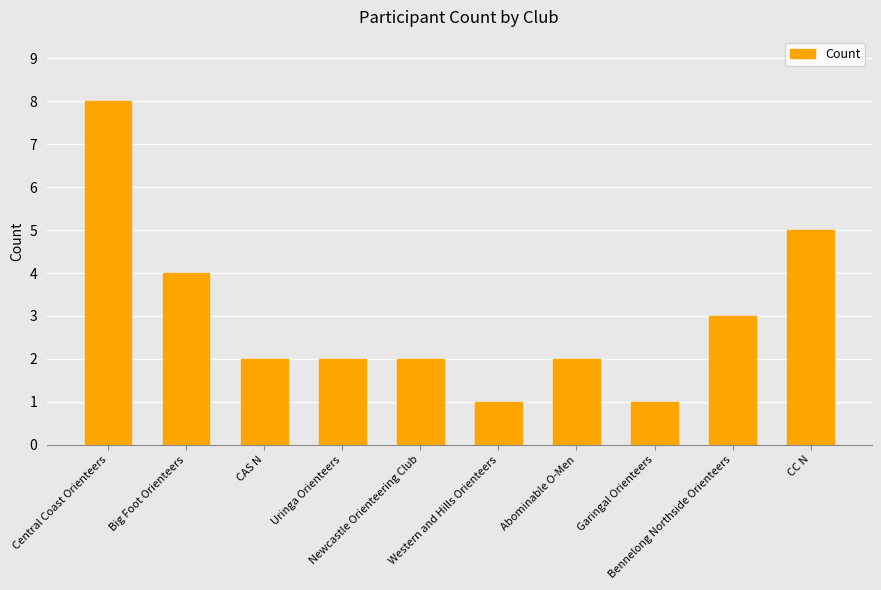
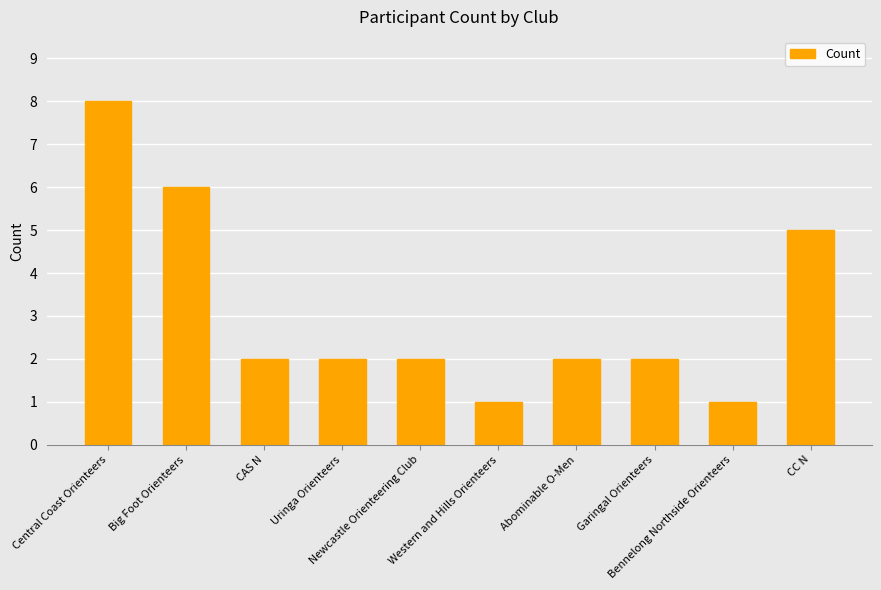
Big Foot Orienteers: 4 -> 6
Garingal Orienteers: 1 -> 2
Bennelong Northside Orienteers: 3 -> 1
